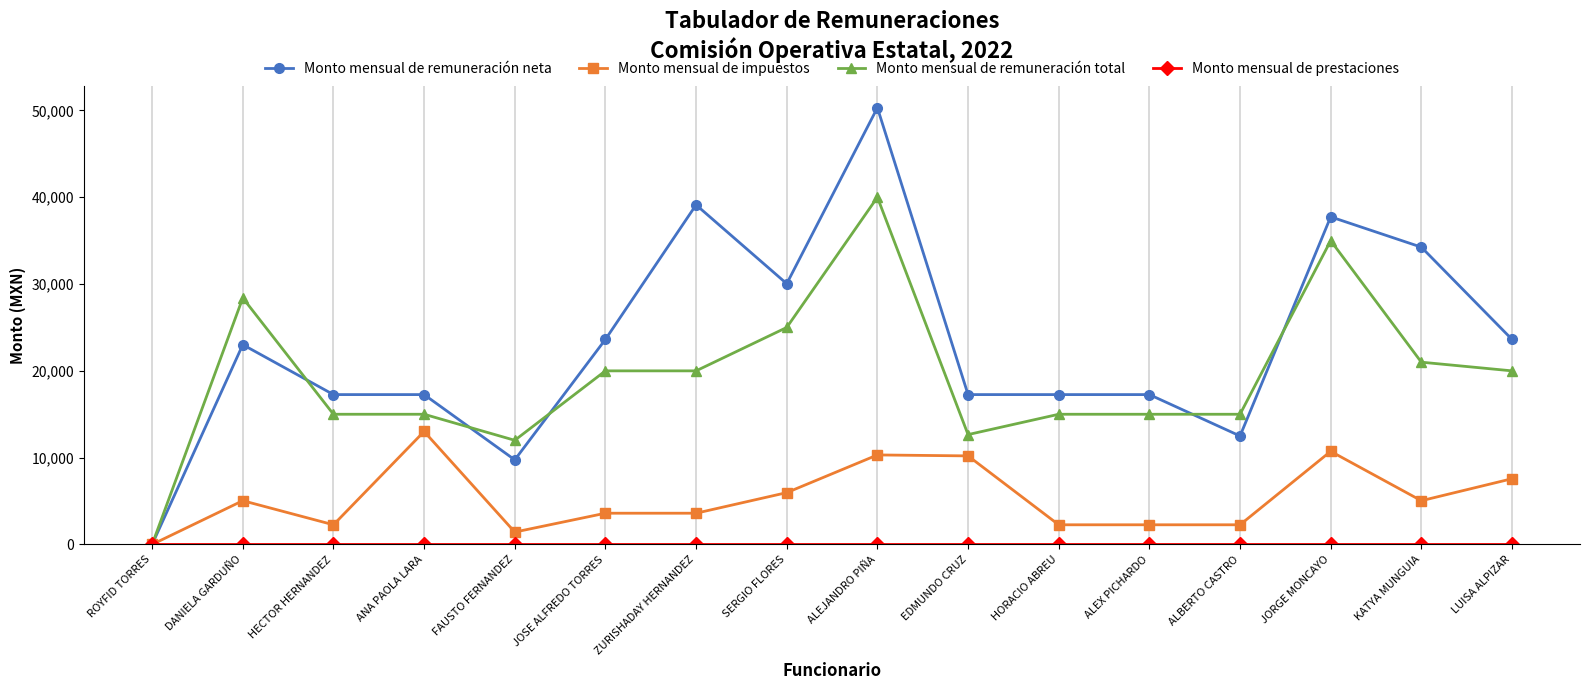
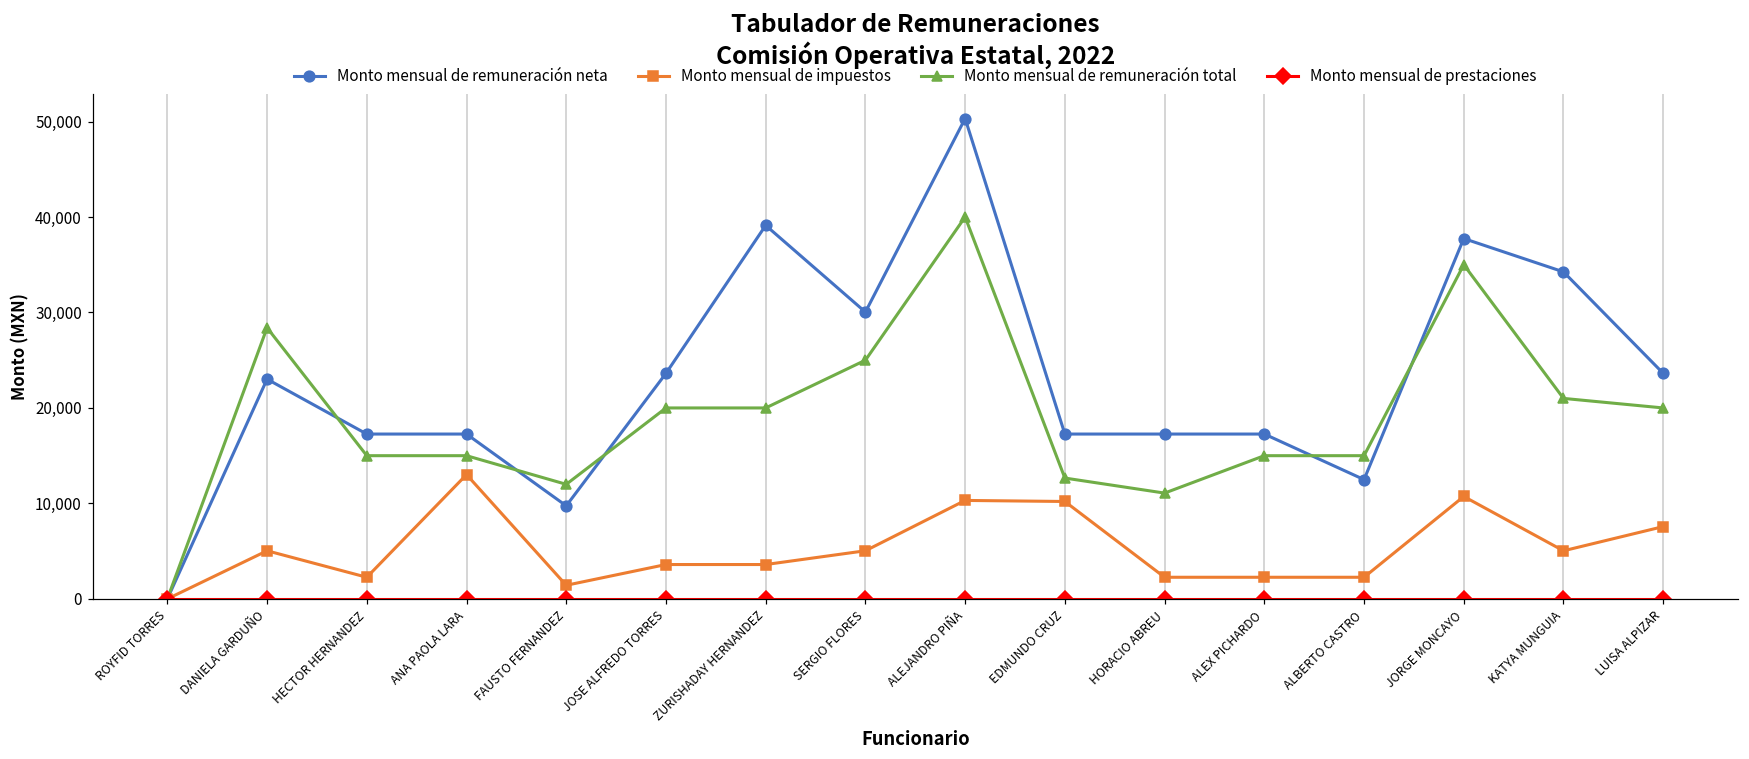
Monto mensual de impuestos, SERGIO FLORES: 6,000 -> 5,000
Monto mensual de remuneración total, HORACIO ABREU: 15,000 -> 11,000
